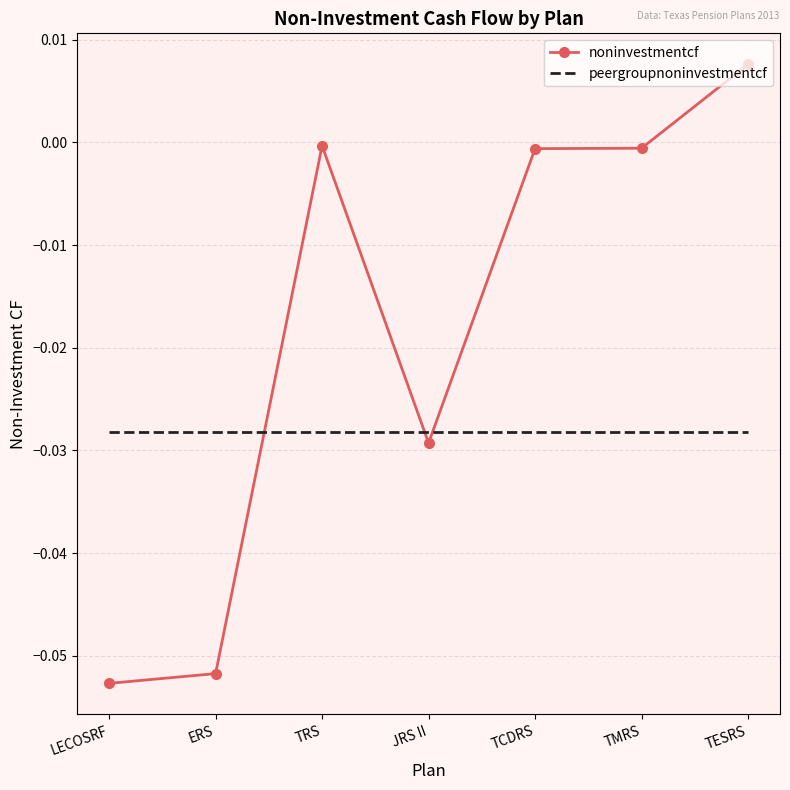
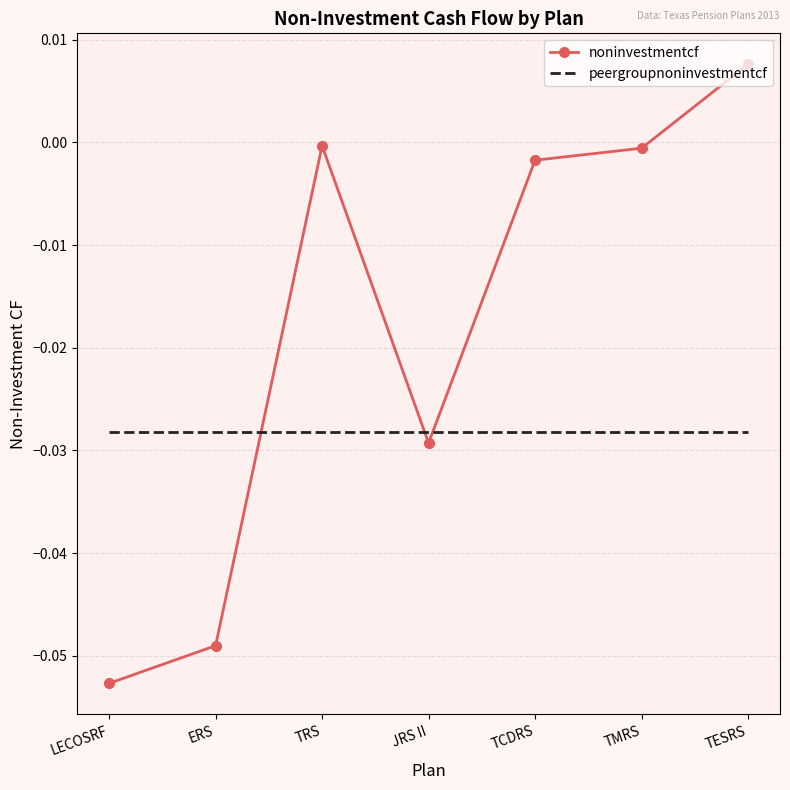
noninvestmentcf, ERS: -0.0517 -> -0.0490
noninvestmentcf, TCDRS: -0.0006 -> -0.0017
